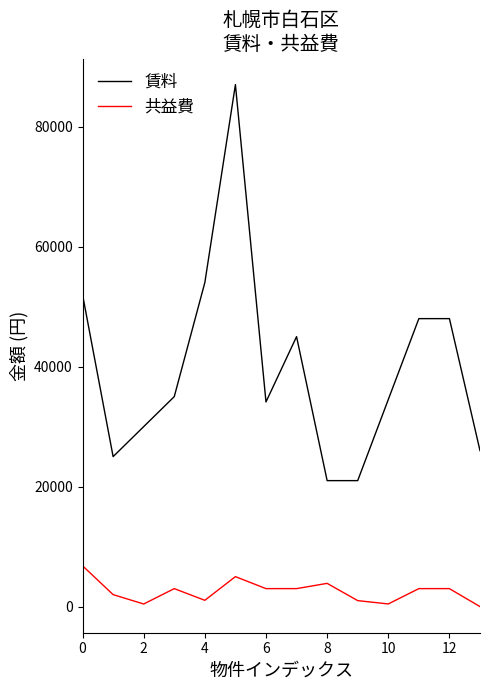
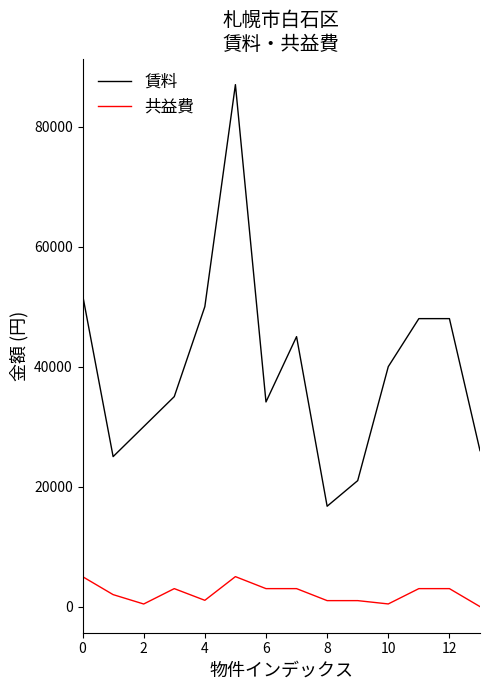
共益費, 0: 7000 -> 5000
賃料, 4: 54000 -> 50000
賃料, 8: 21000 -> 17000
共益費, 8: 4000 -> 1000
賃料, 10: 35000 -> 40000
